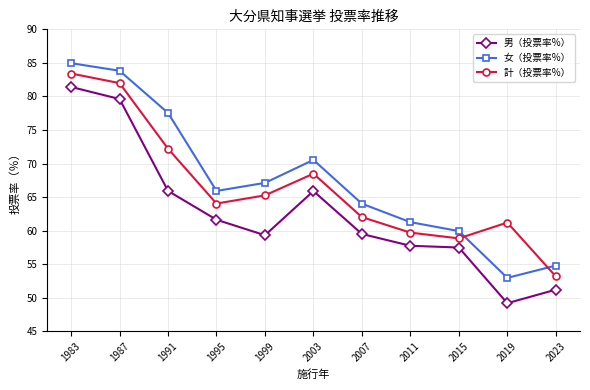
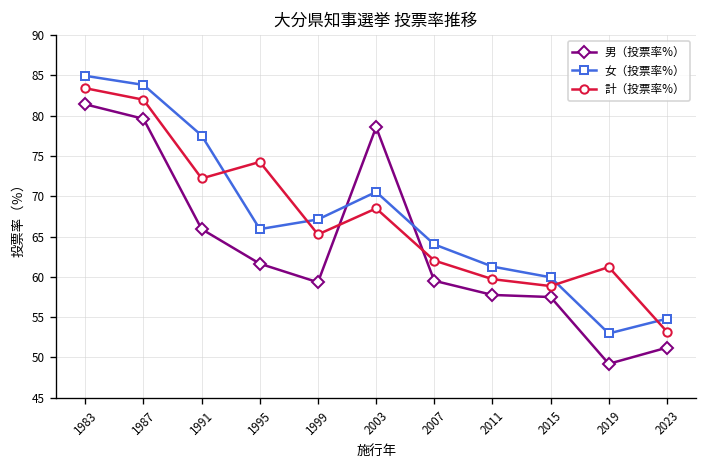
計（投票率%）, 1995: 64 -> 74
男（投票率%）, 2003: 66 -> 79
